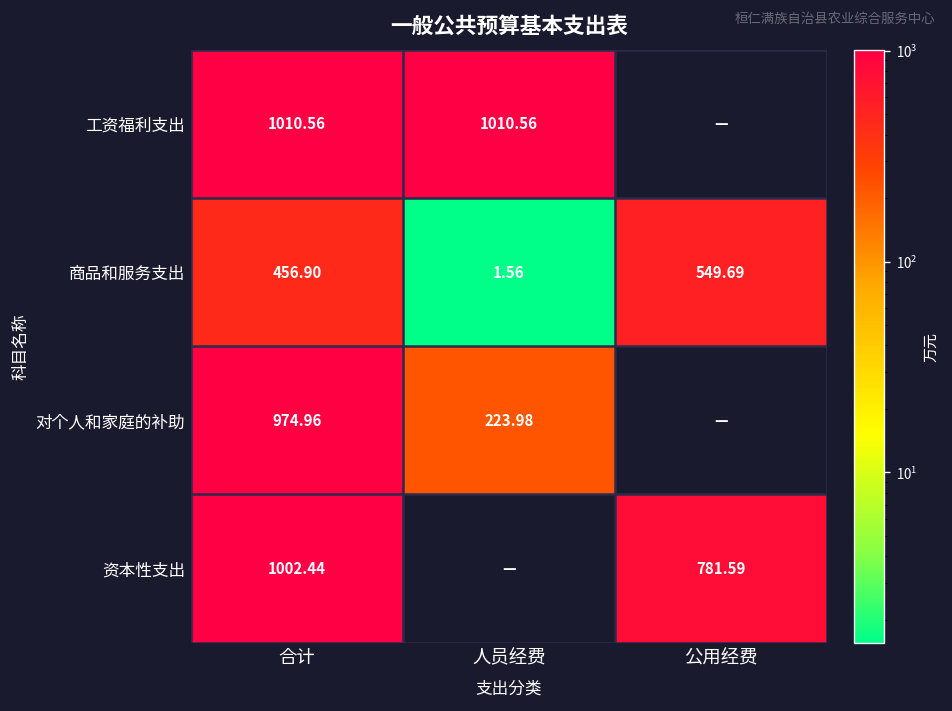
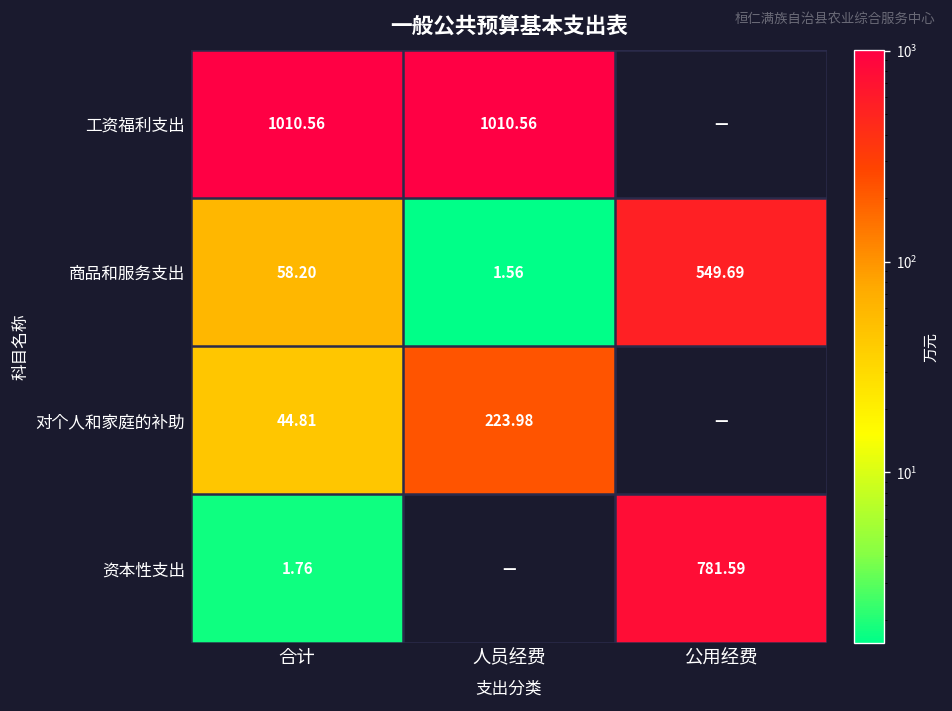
商品和服务支出, 合计: 456.90 -> 58.20
对个人和家庭的补助, 合计: 974.96 -> 44.81
资本性支出, 合计: 1002.44 -> 1.76
